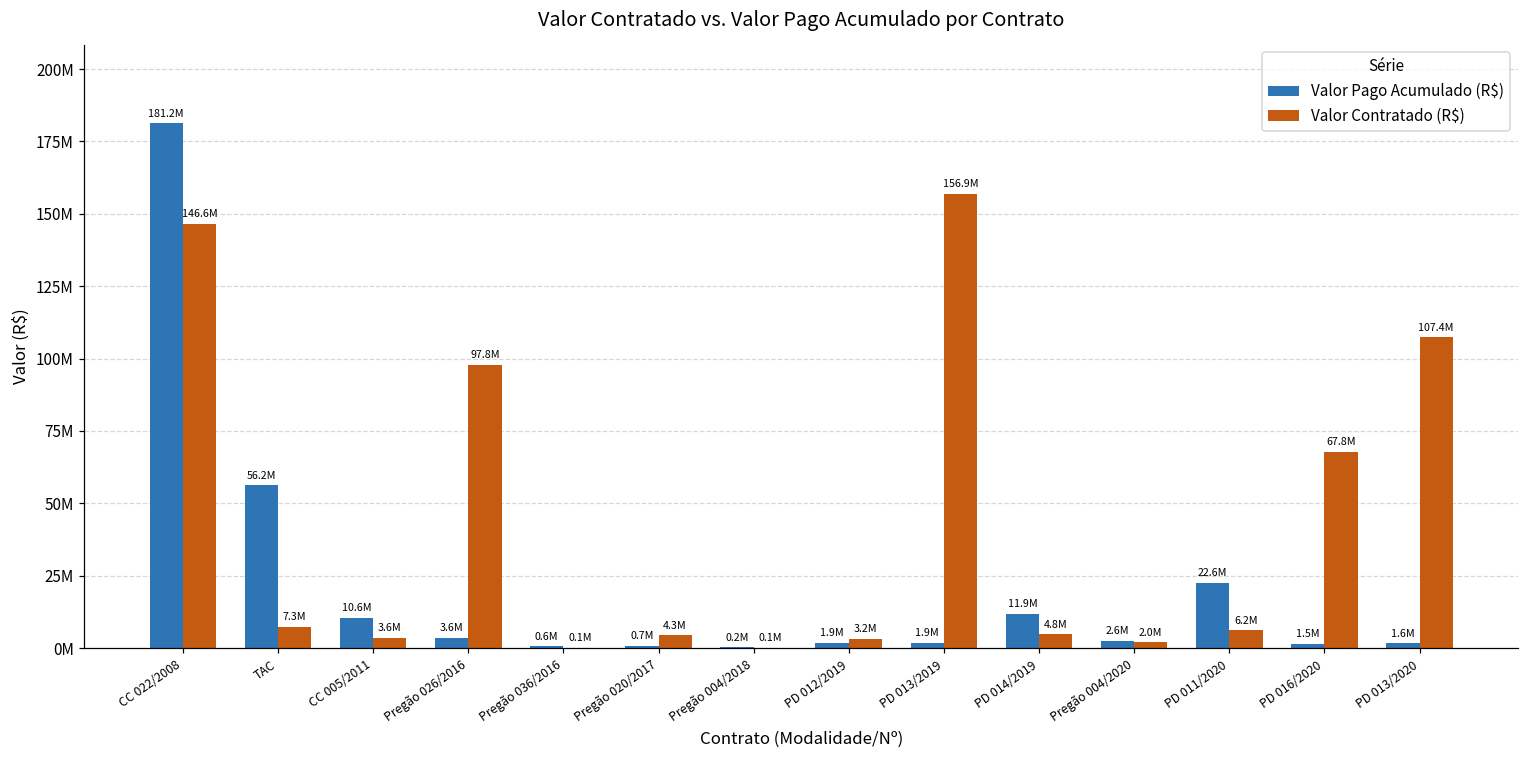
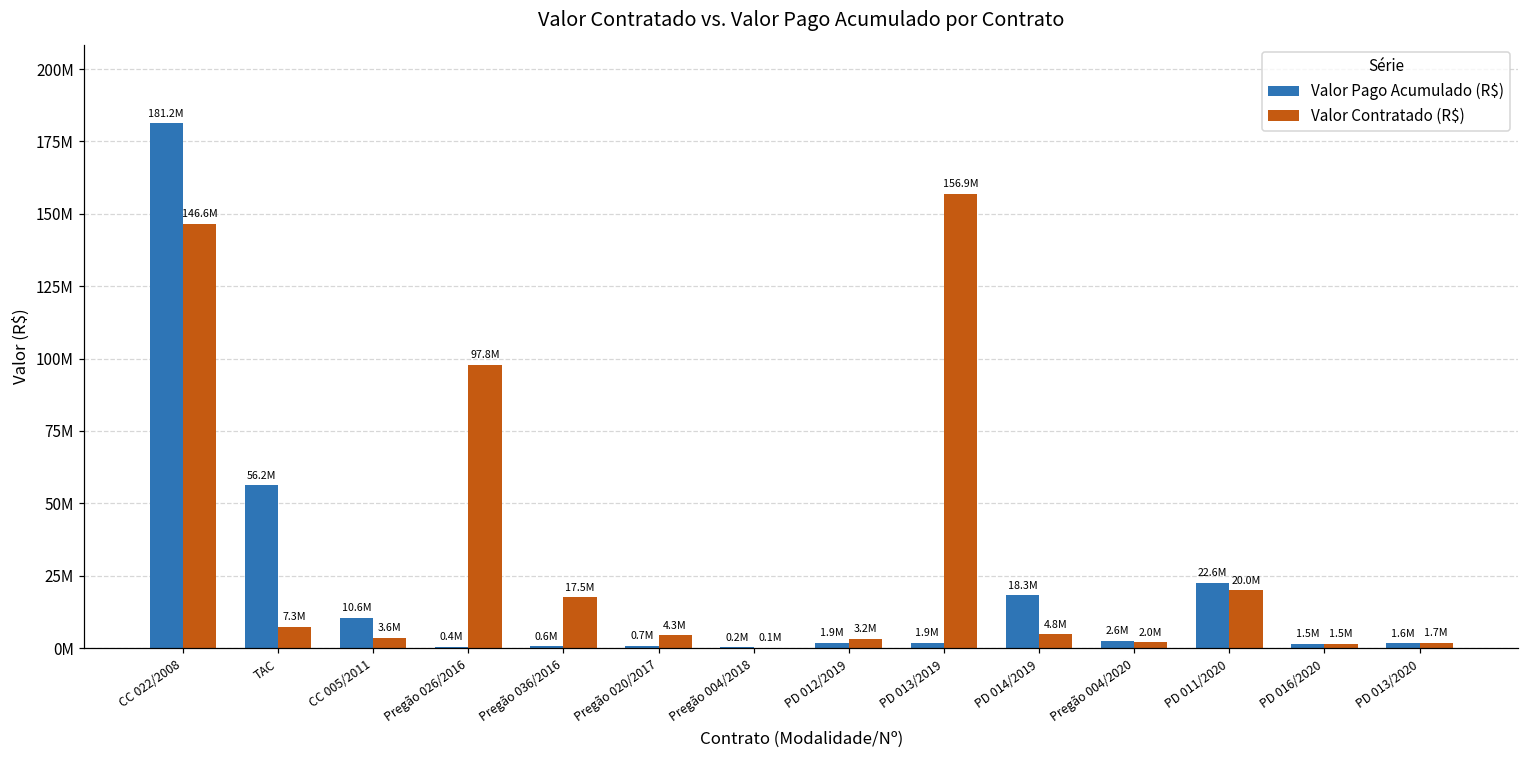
Valor Pago Acumulado (R$), Pregão 026/2016: 3.6M -> 0.4M
Valor Contratado (R$), Pregão 036/2016: 0.1M -> 17.5M
Valor Pago Acumulado (R$), PD 014/2019: 11.9M -> 18.3M
Valor Contratado (R$), PD 011/2020: 6.2M -> 20.0M
Valor Contratado (R$), PD 016/2020: 67.8M -> 1.5M
Valor Contratado (R$), PD 013/2020: 107.4M -> 1.7M
